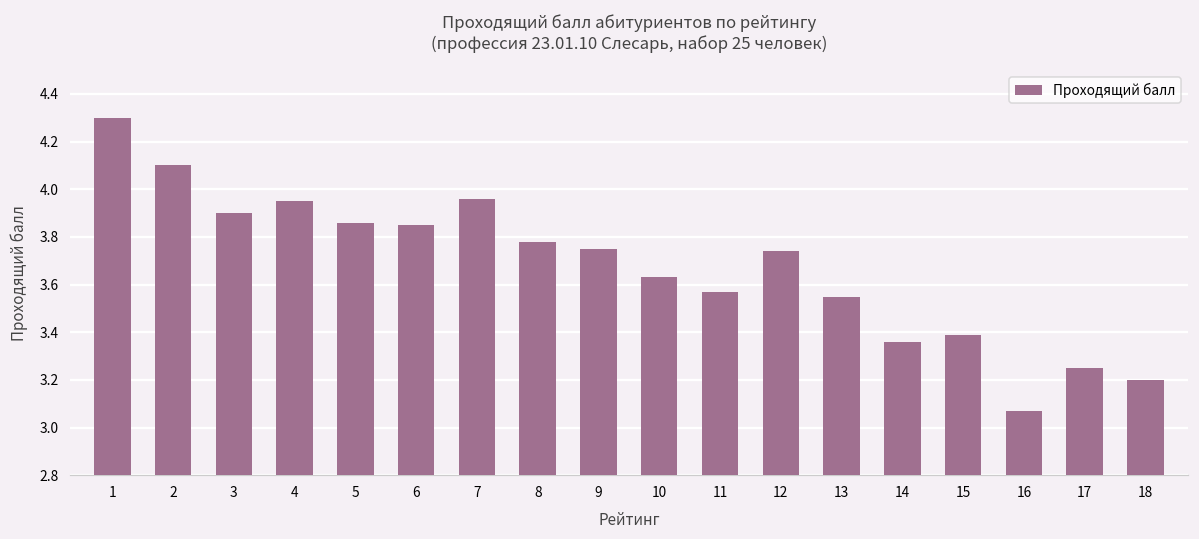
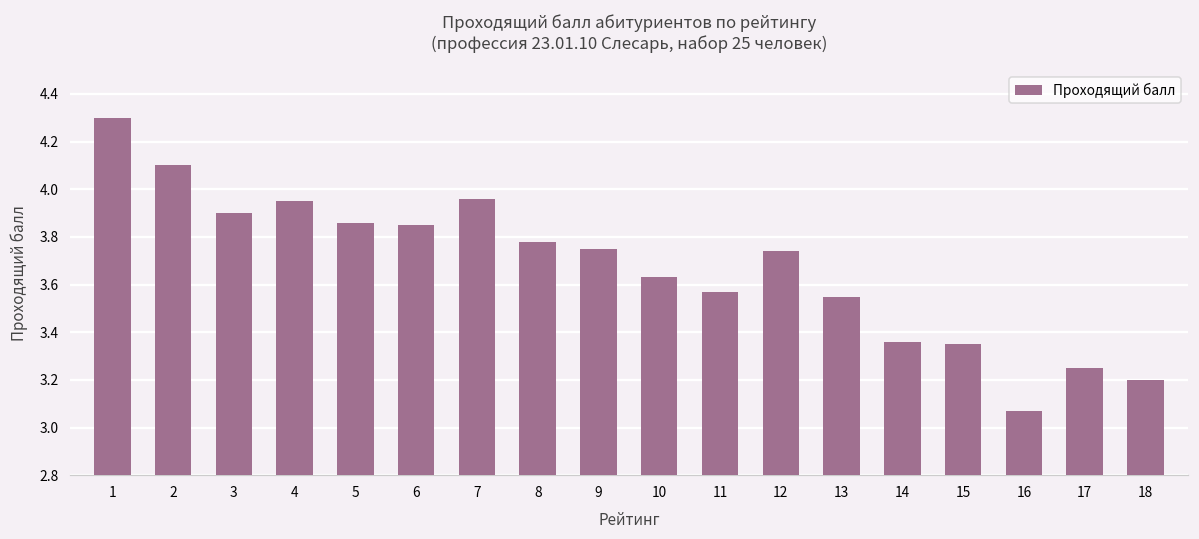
15: 3.39 -> 3.35
